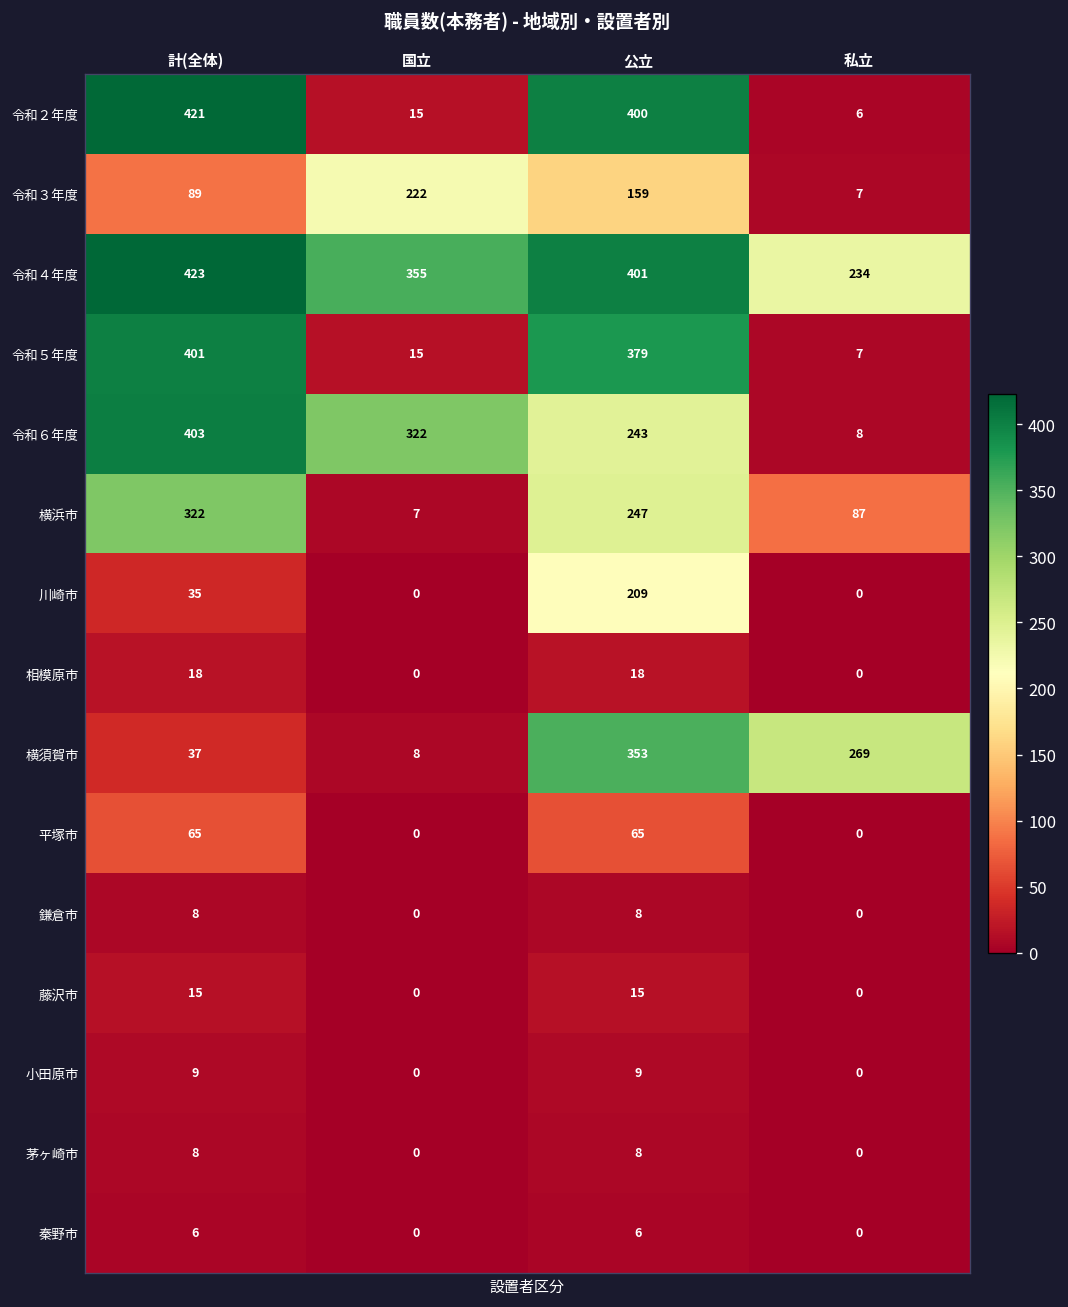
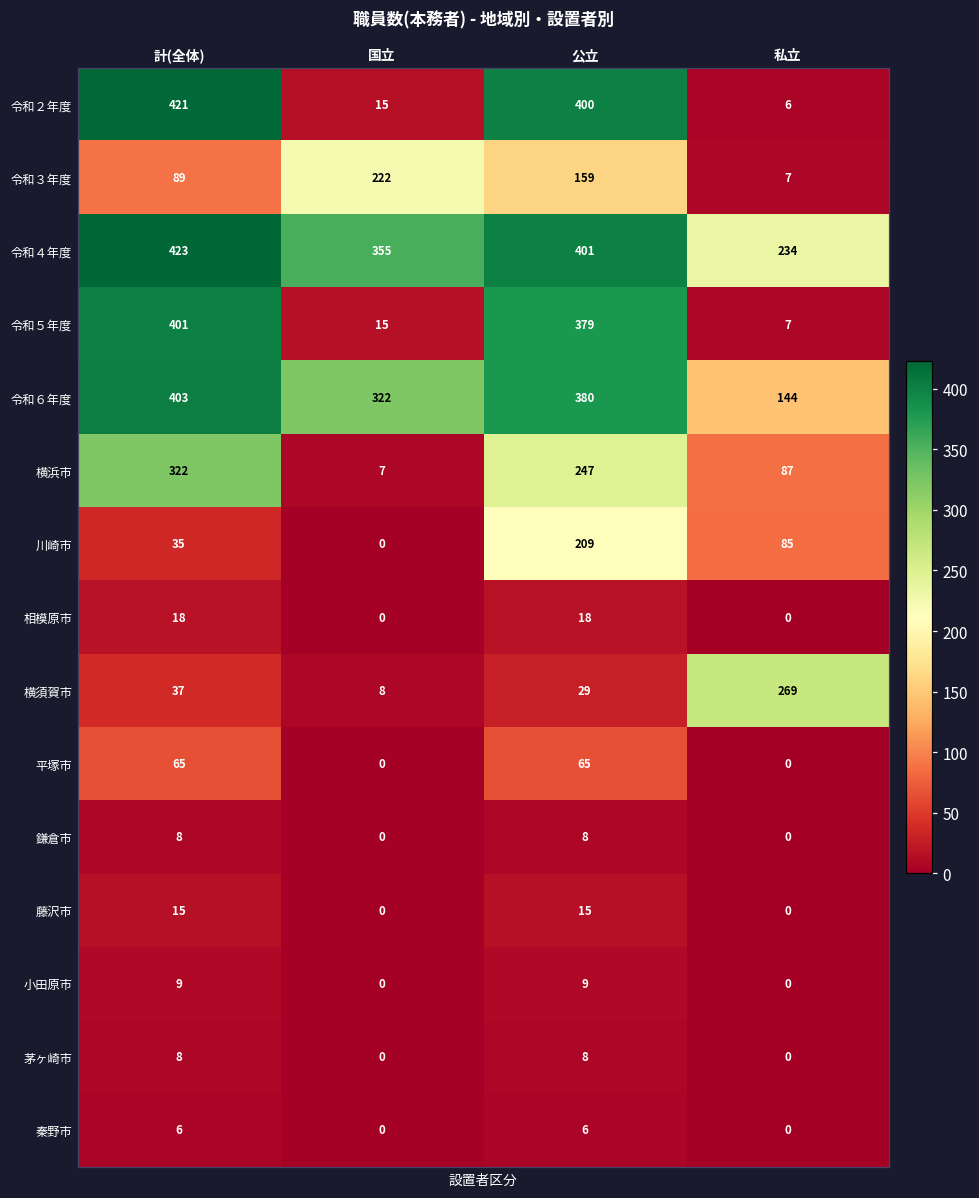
令和６年度, 公立: 243 -> 380
令和６年度, 私立: 8 -> 144
川崎市, 私立: 0 -> 85
横須賀市, 公立: 353 -> 29
